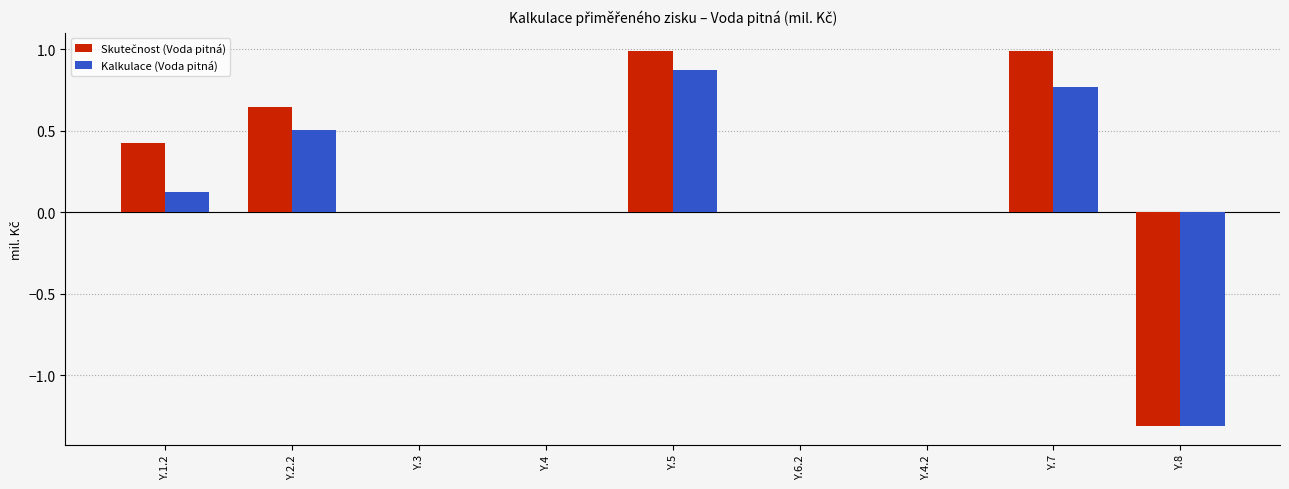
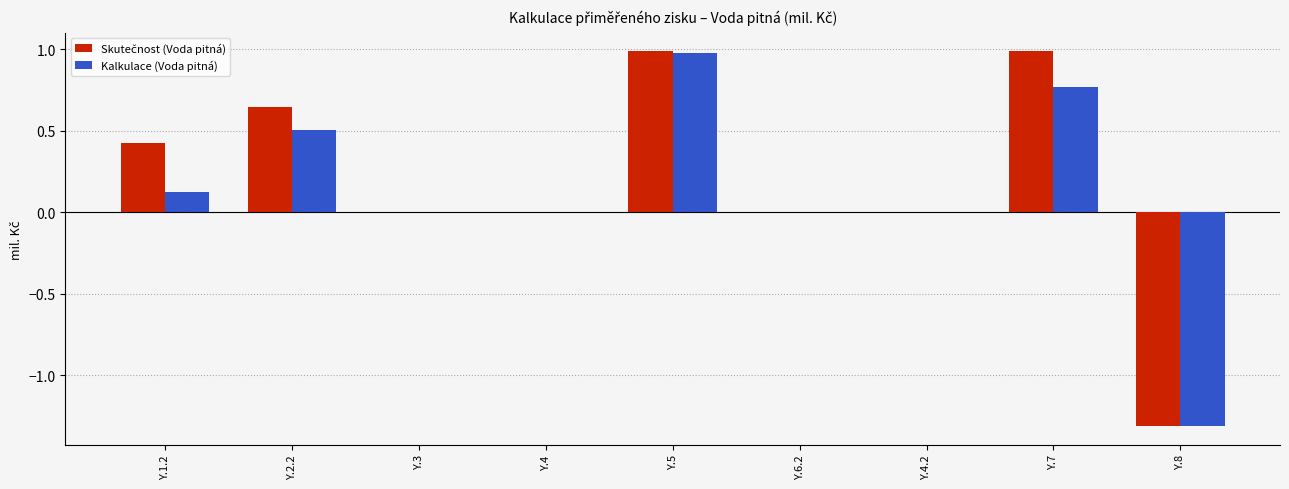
Kalkulace (Voda pitná), Y.5: 0.87 -> 0.97
